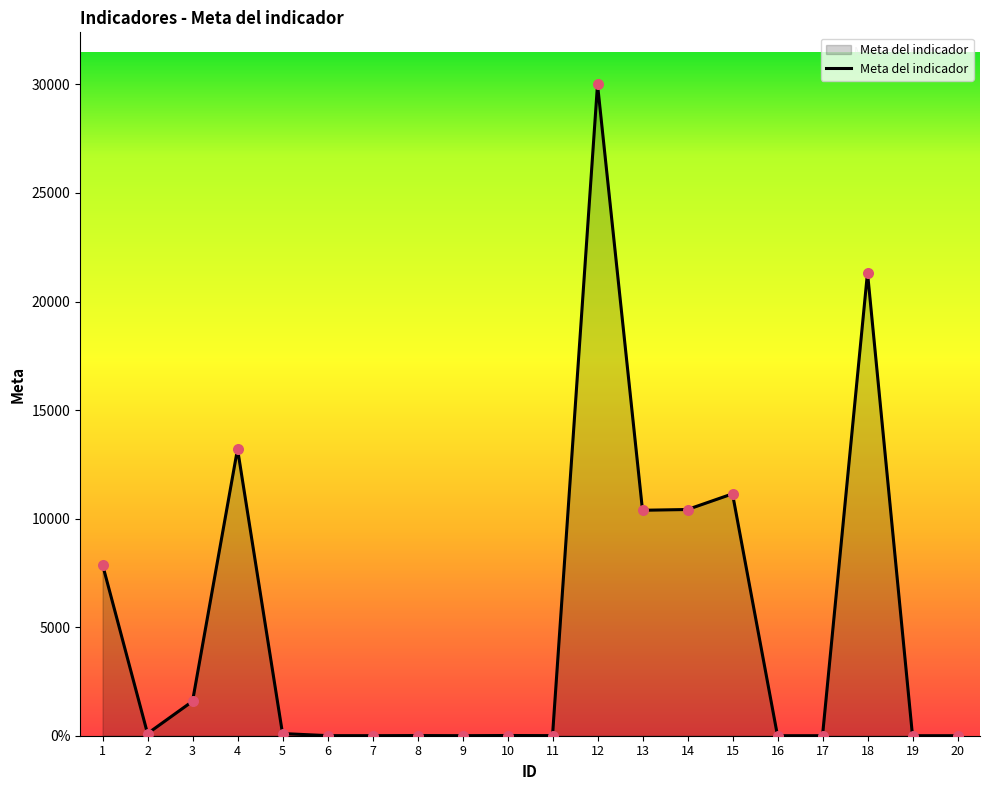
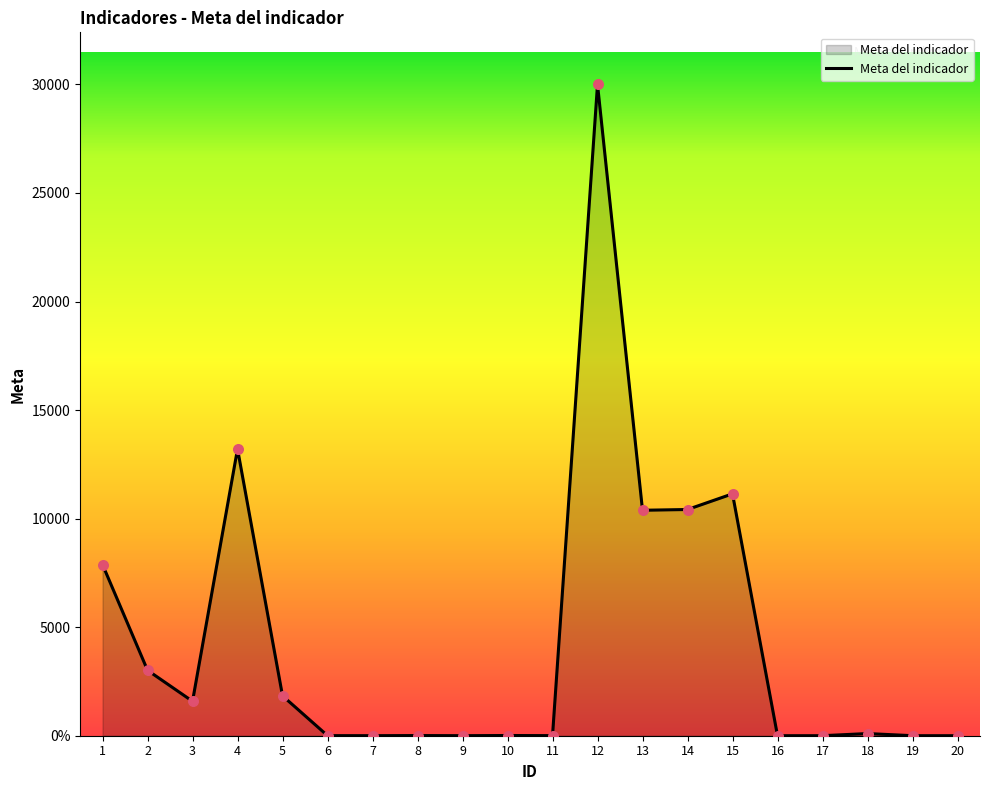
2: 100 -> 3000
5: 100 -> 1800
18: 21300 -> 100
